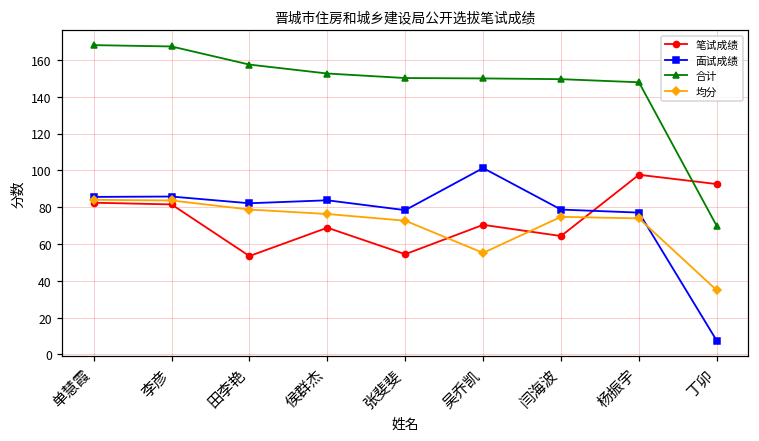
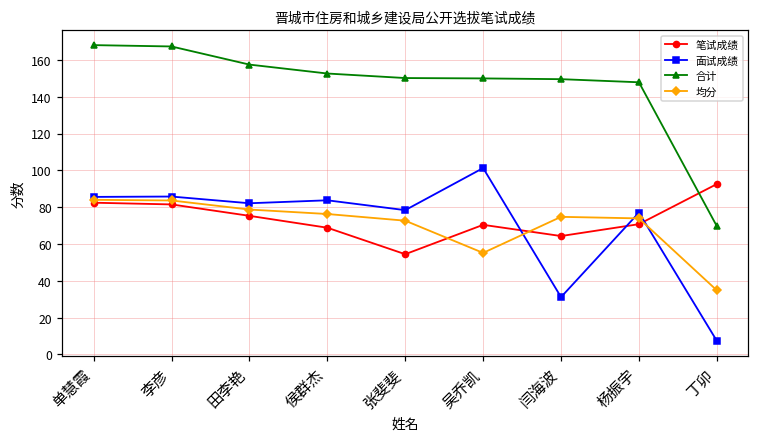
笔试成绩, 田李艳: 53 -> 75
面试成绩, 闫海波: 79 -> 31
笔试成绩, 杨振宇: 98 -> 71
